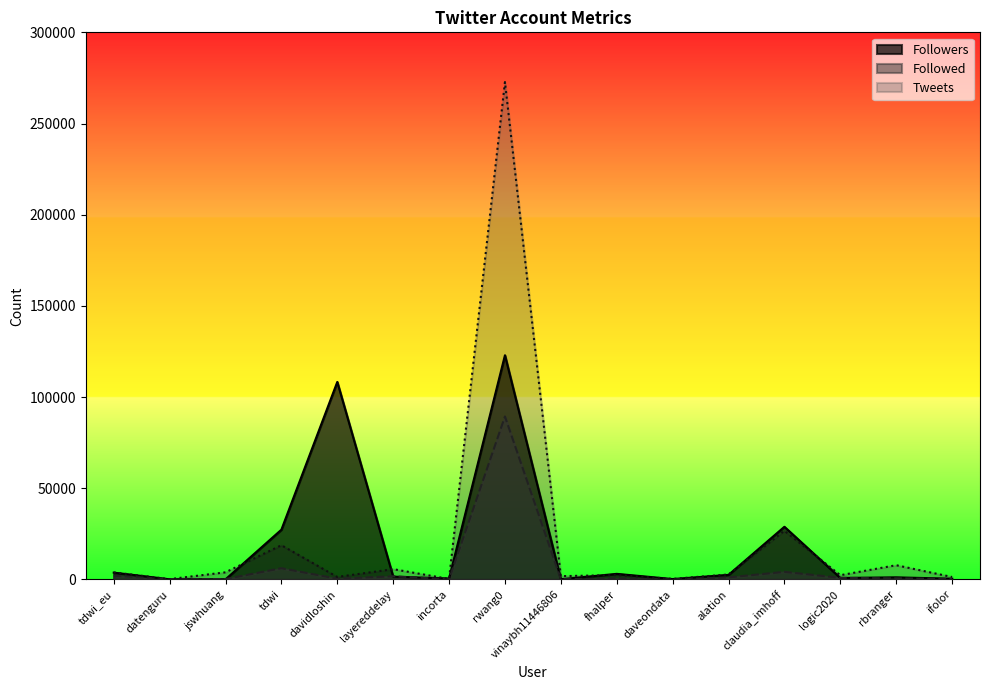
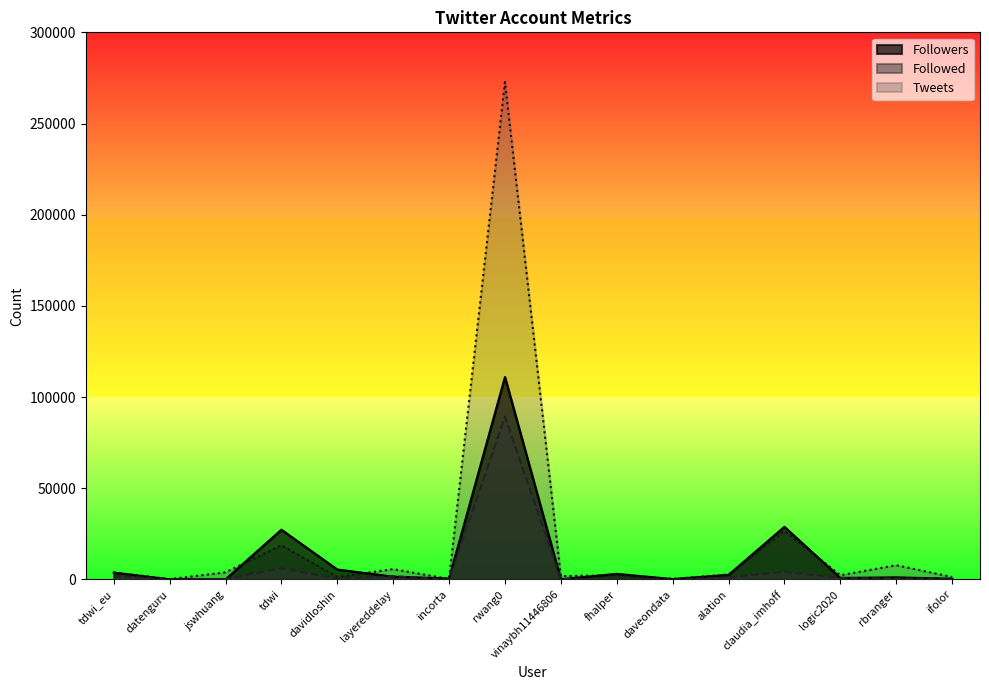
Followers, davidloshin: 108000 -> 5000
Followers, rwang0: 123000 -> 111000
